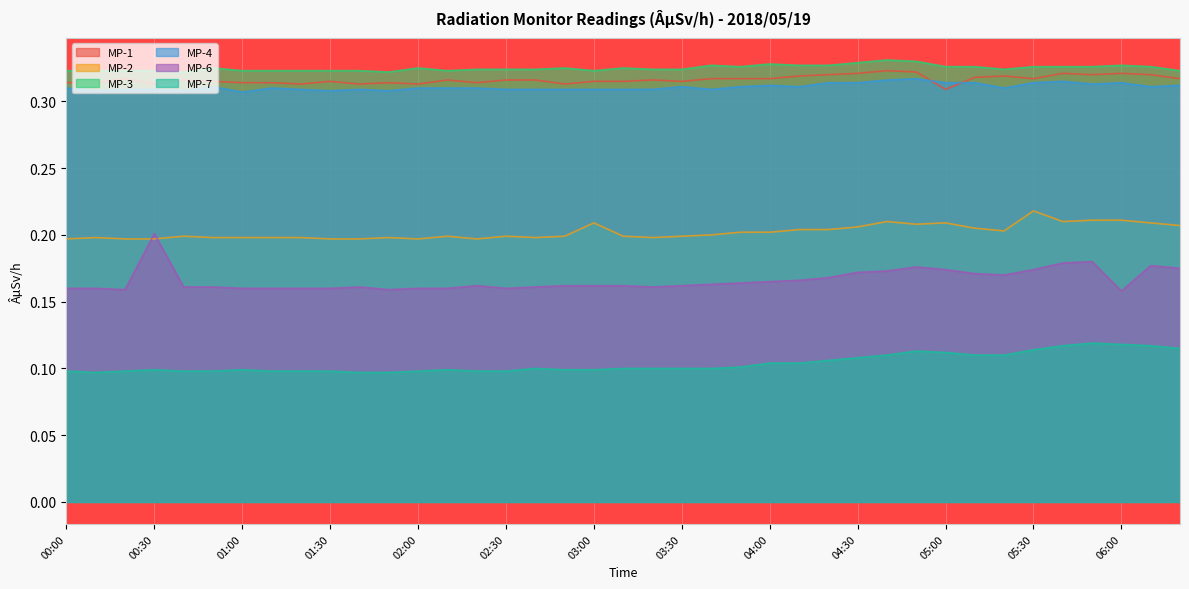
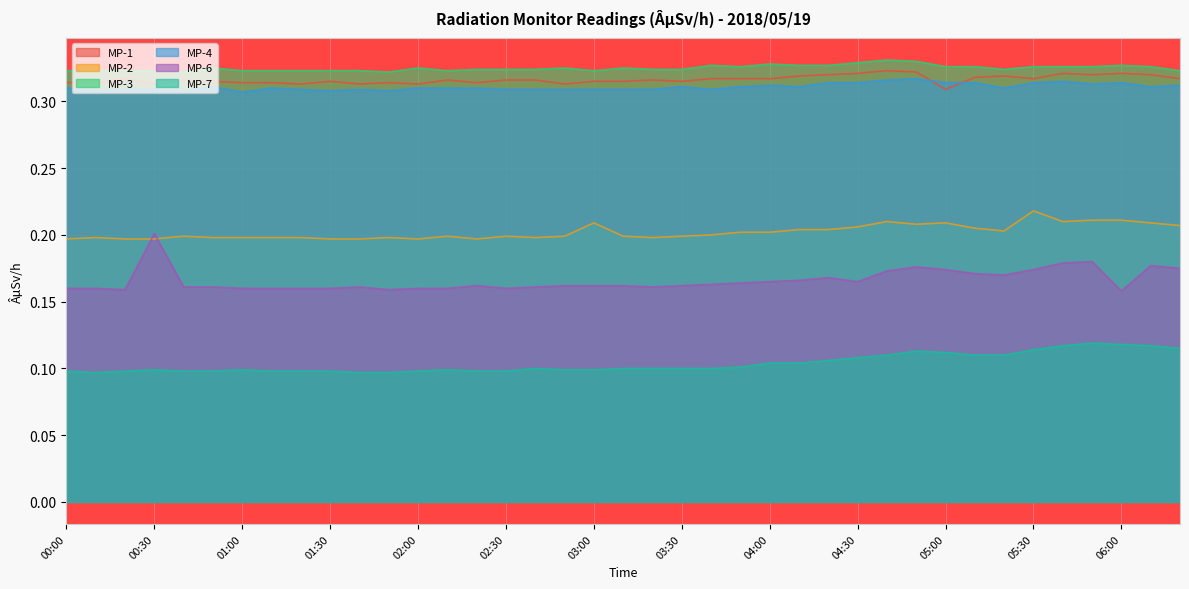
MP-6, 04:30: 0.172 -> 0.165
